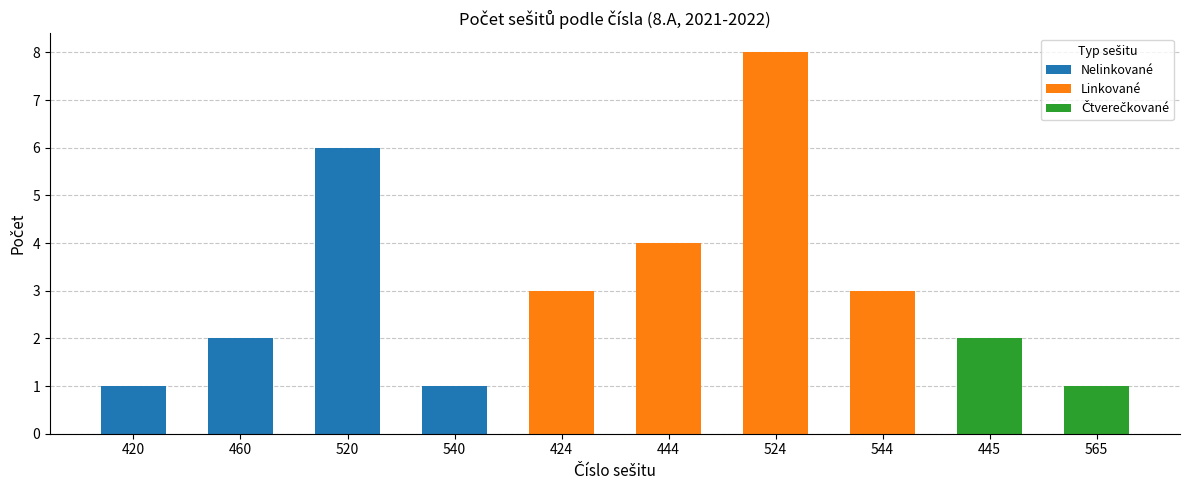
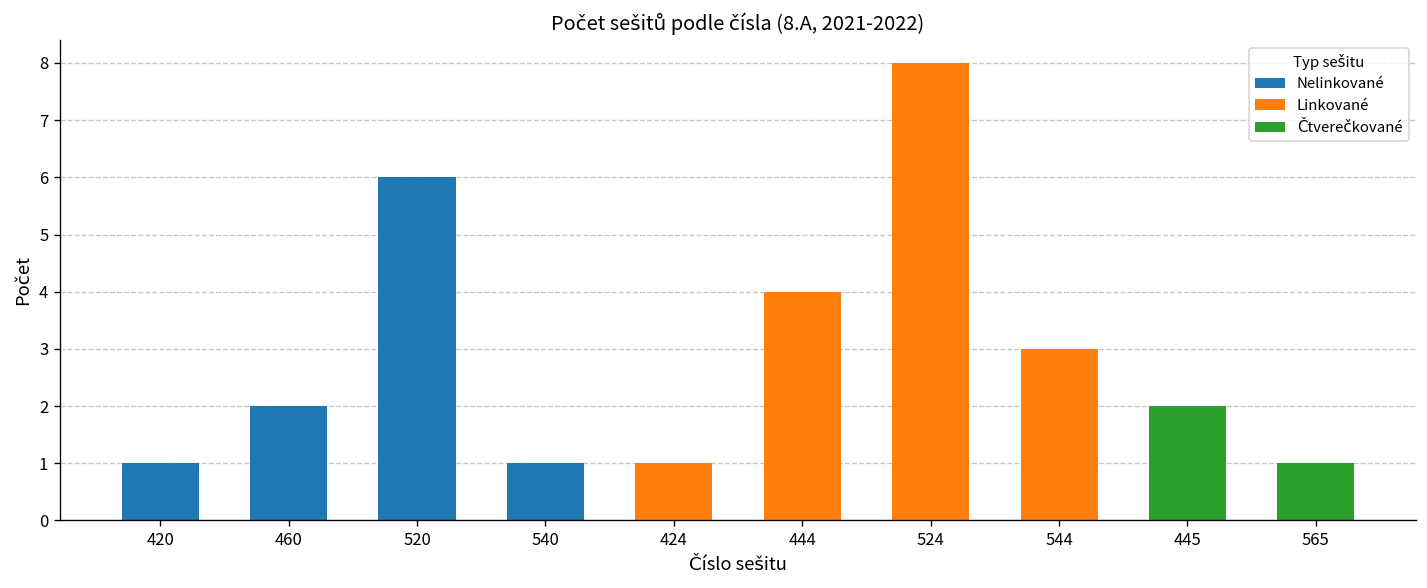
424: 3 -> 1
